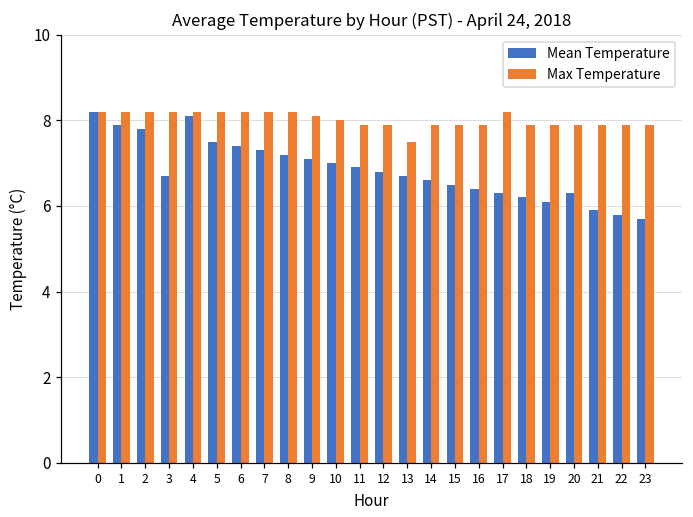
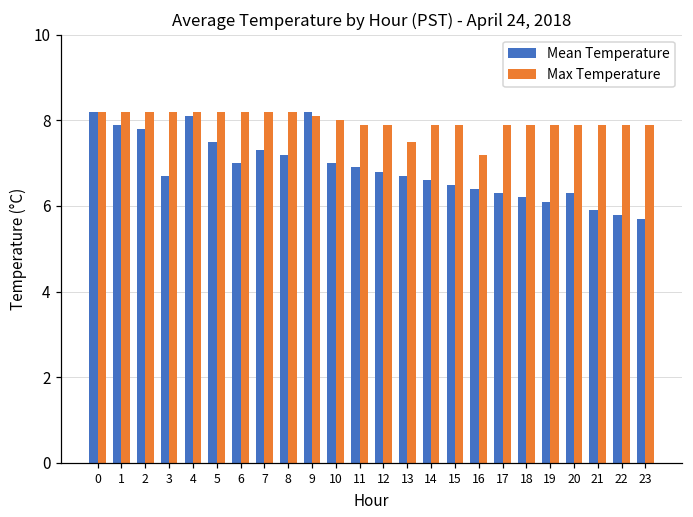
Mean Temperature, 6: 7.4 -> 7.0
Mean Temperature, 9: 7.1 -> 8.2
Max Temperature, 16: 7.9 -> 7.2
Max Temperature, 17: 8.2 -> 7.9
